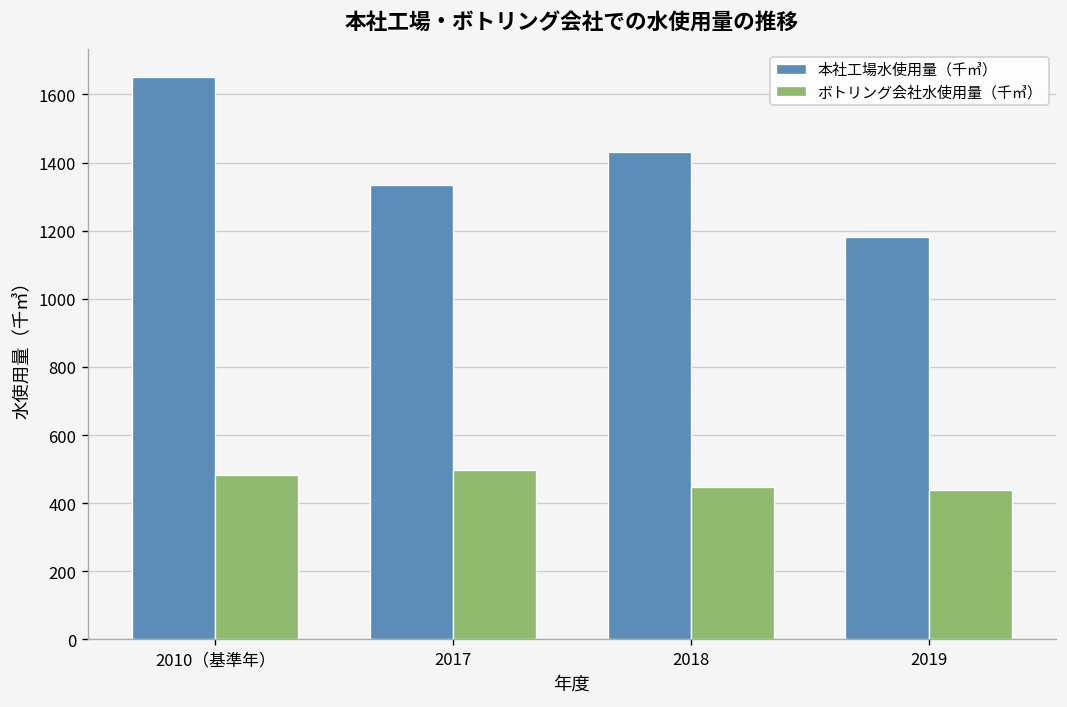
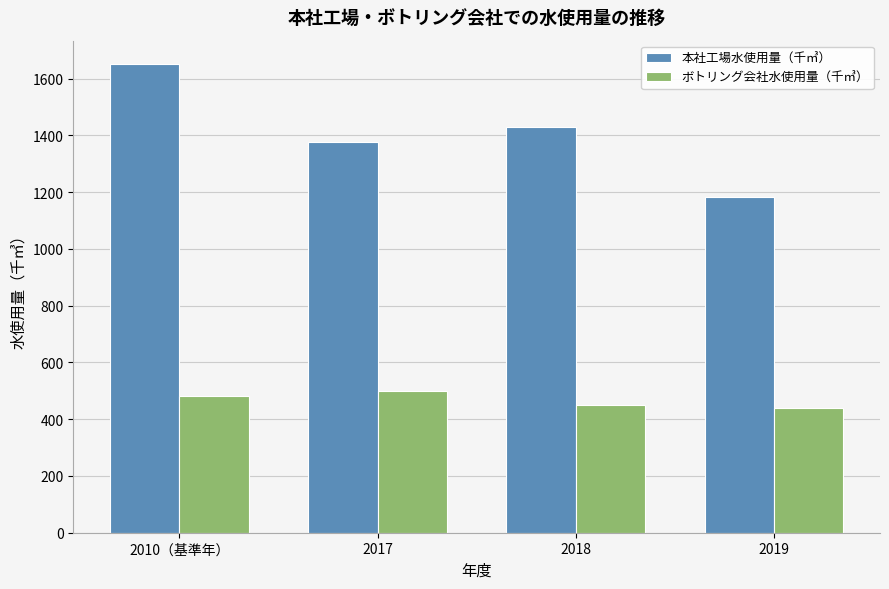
本社工場水使用量（千㎥）, 2017: 1340 -> 1380
